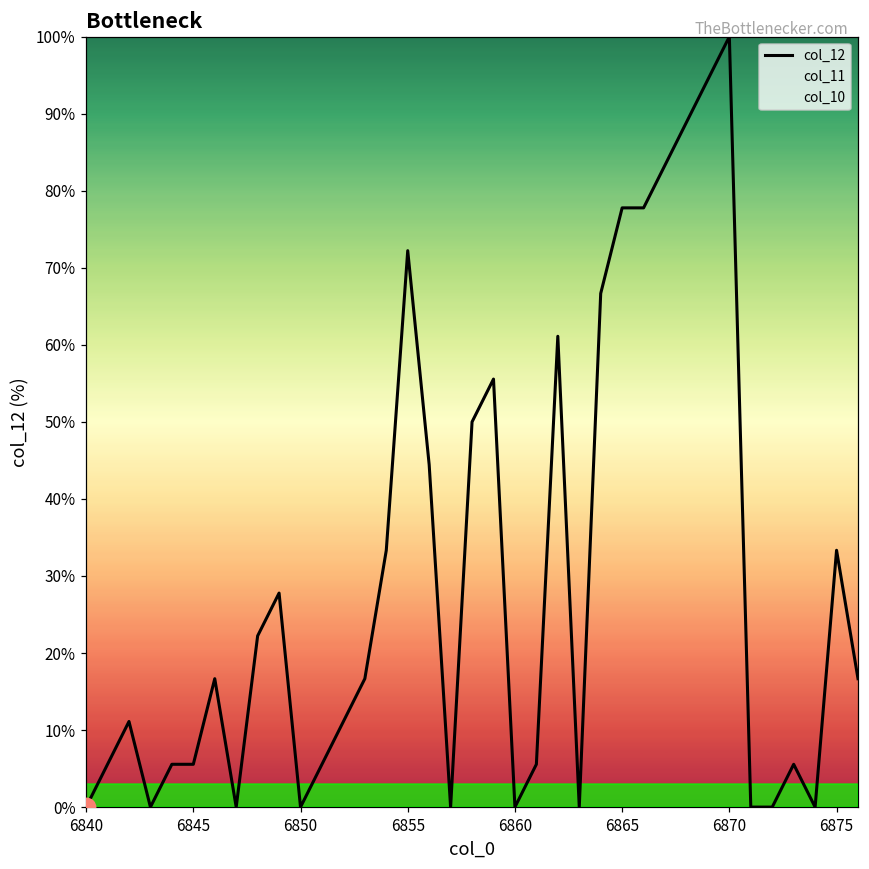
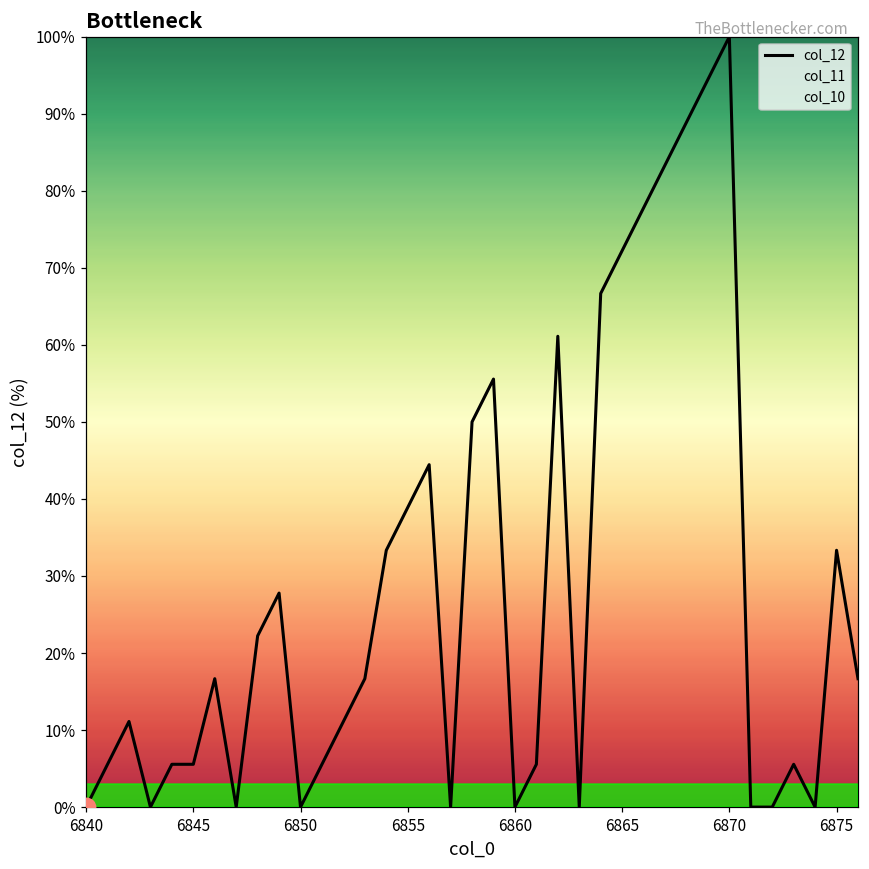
col_12, 6855: 72% -> 39%
col_12, 6865: 78% -> 72%
